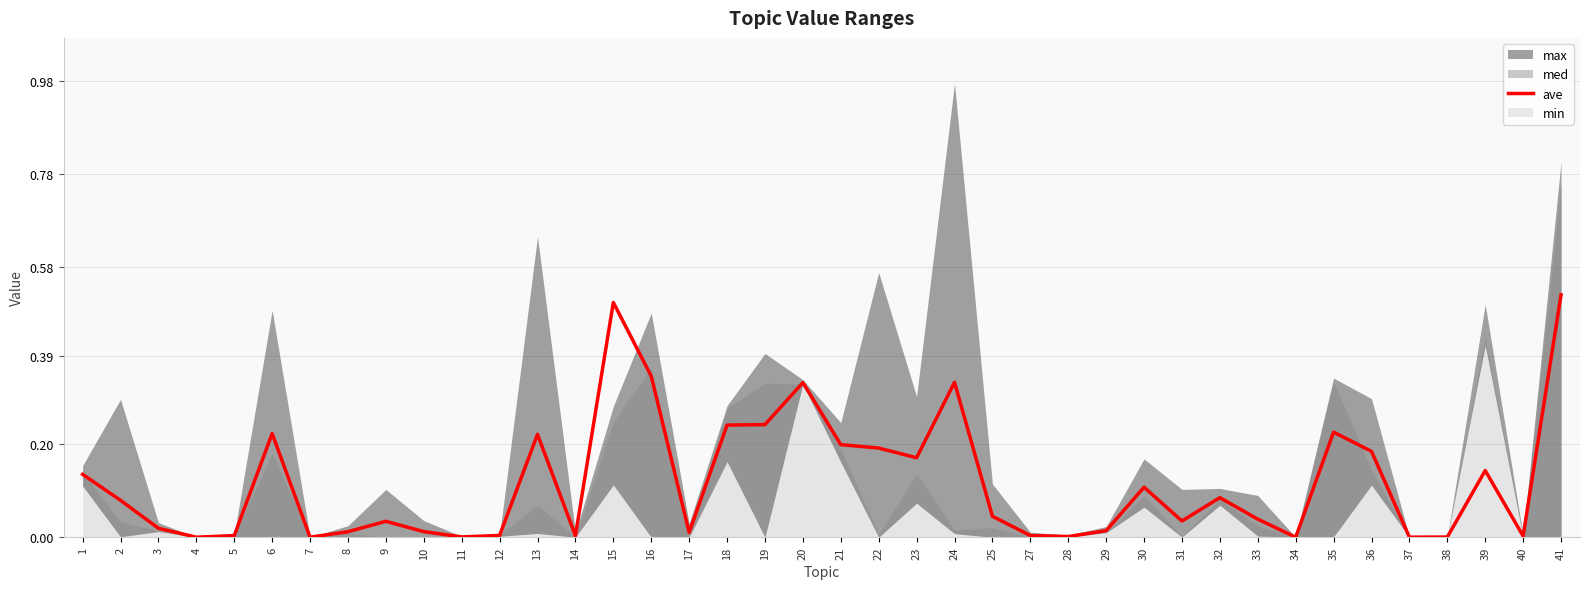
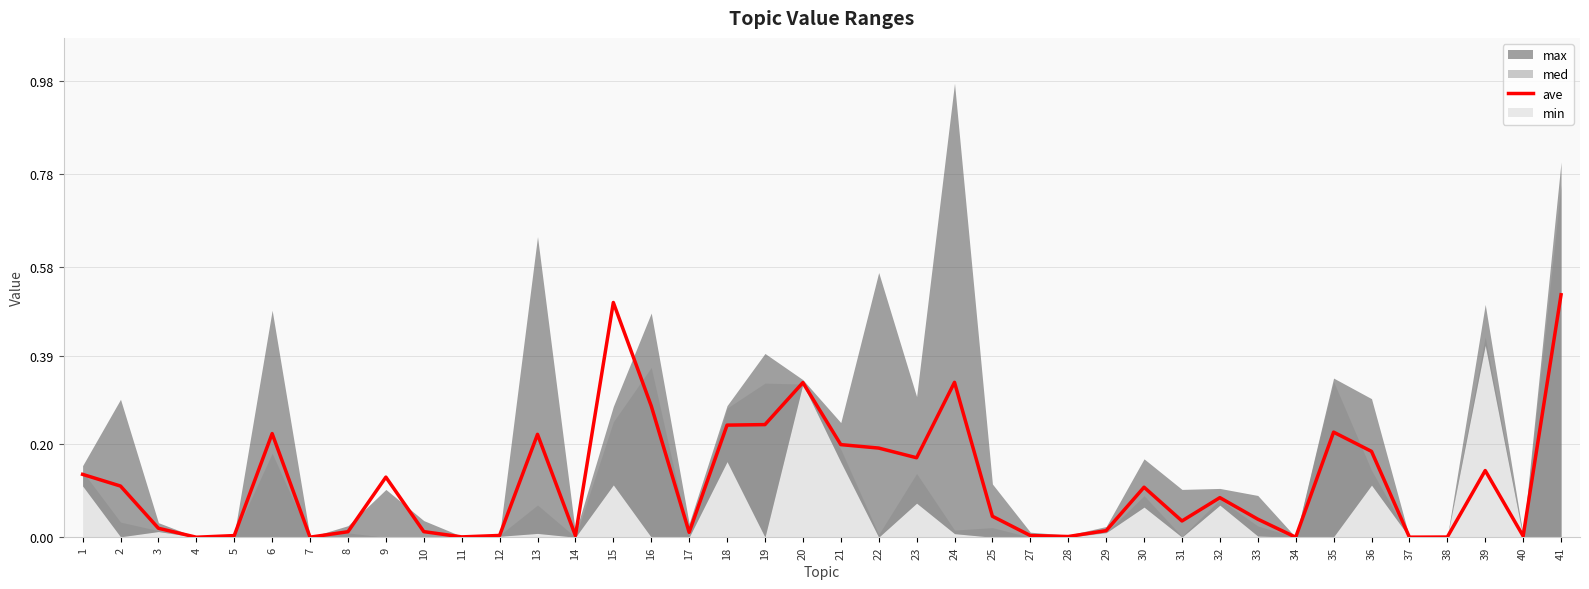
ave, 2: 0.08 -> 0.11
ave, 9: 0.03 -> 0.13
ave, 16: 0.35 -> 0.28
